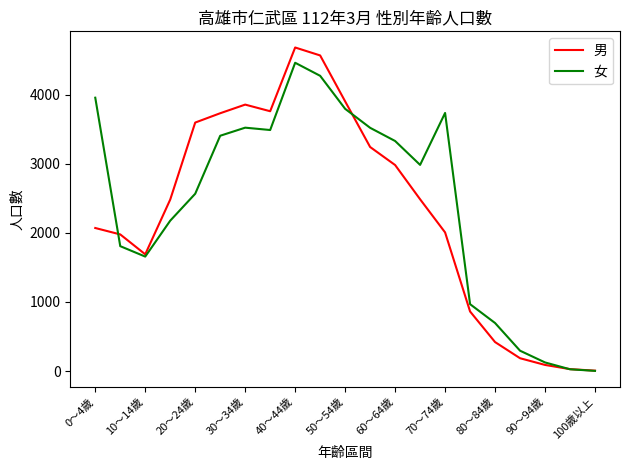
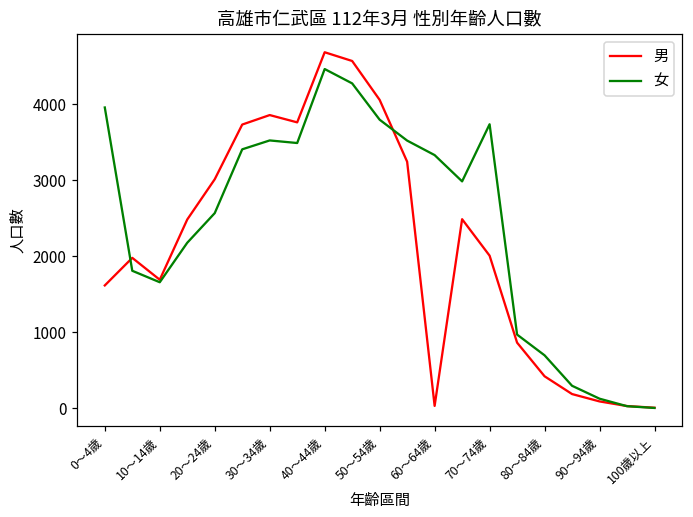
男, 0～4歲: 2100 -> 1600
男, 20～24歲: 3600 -> 3000
男, 50～54歲: 3900 -> 4100
男, 60～64歲: 3000 -> 0
